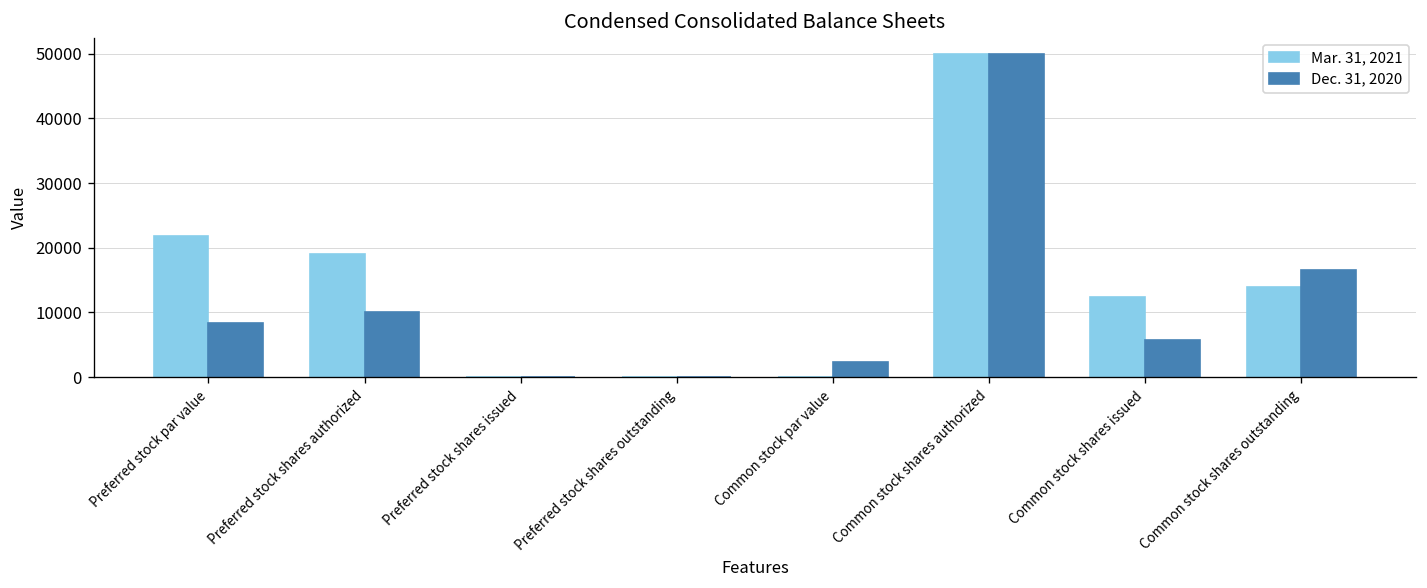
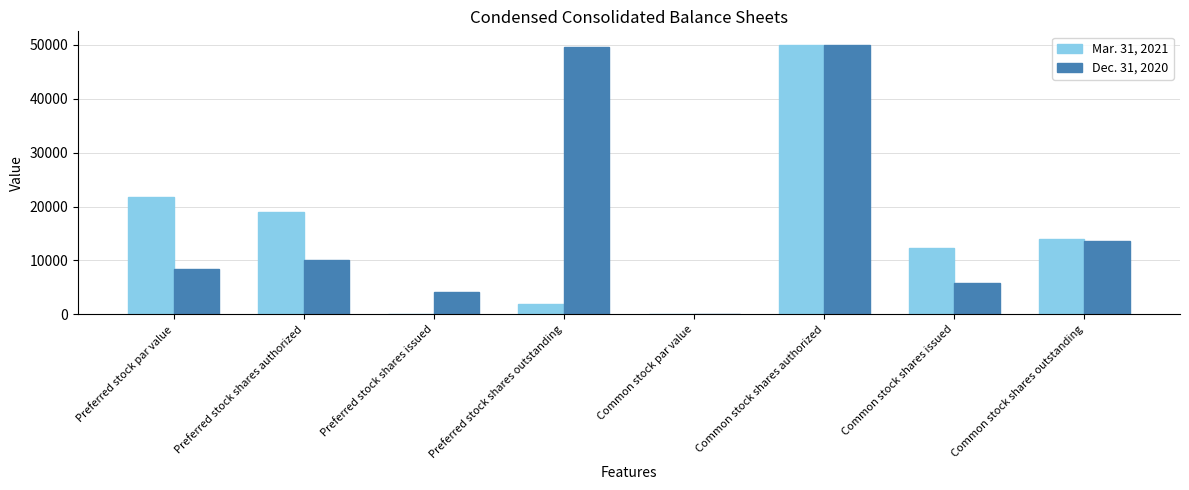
Dec. 31, 2020, Preferred stock shares issued: 0 -> 4000
Mar. 31, 2021, Preferred stock shares outstanding: 0 -> 2000
Dec. 31, 2020, Preferred stock shares outstanding: 0 -> 50000
Dec. 31, 2020, Common stock par value: 2000 -> 0
Dec. 31, 2020, Common stock shares outstanding: 17000 -> 14000
